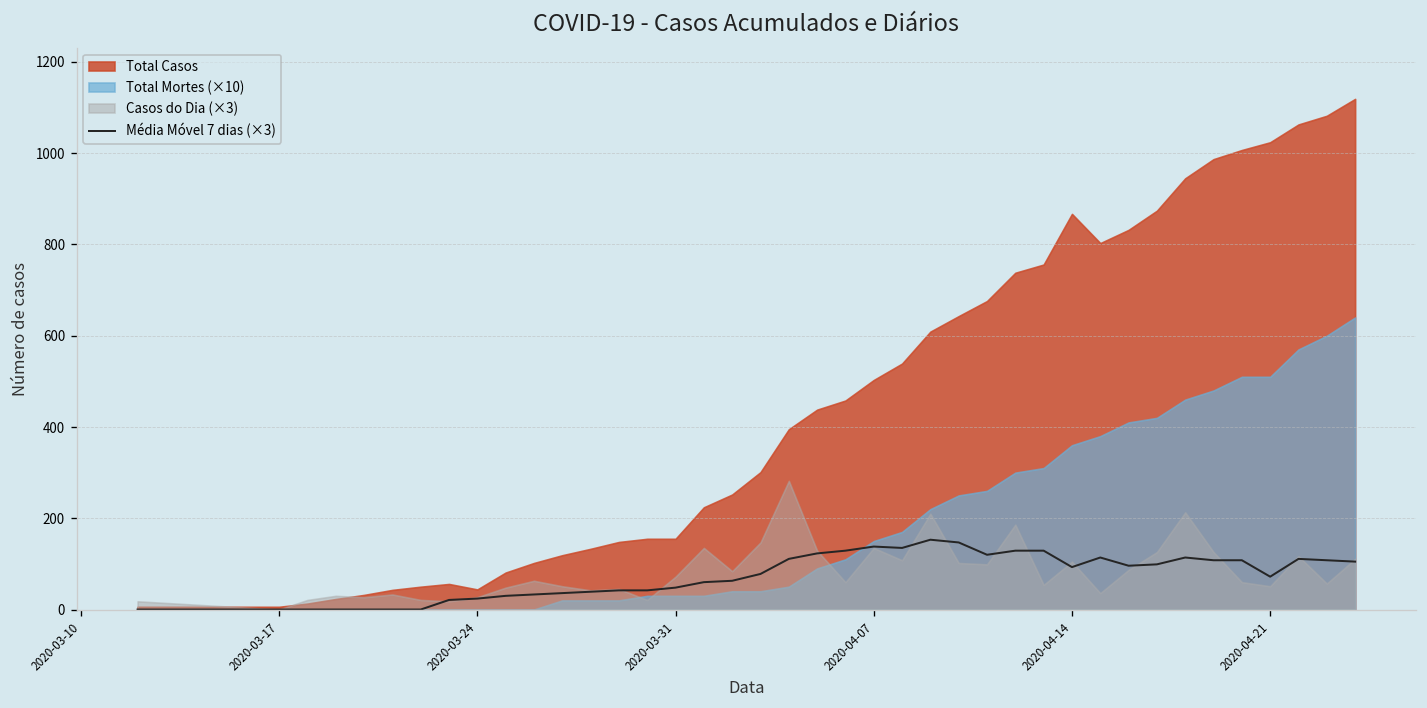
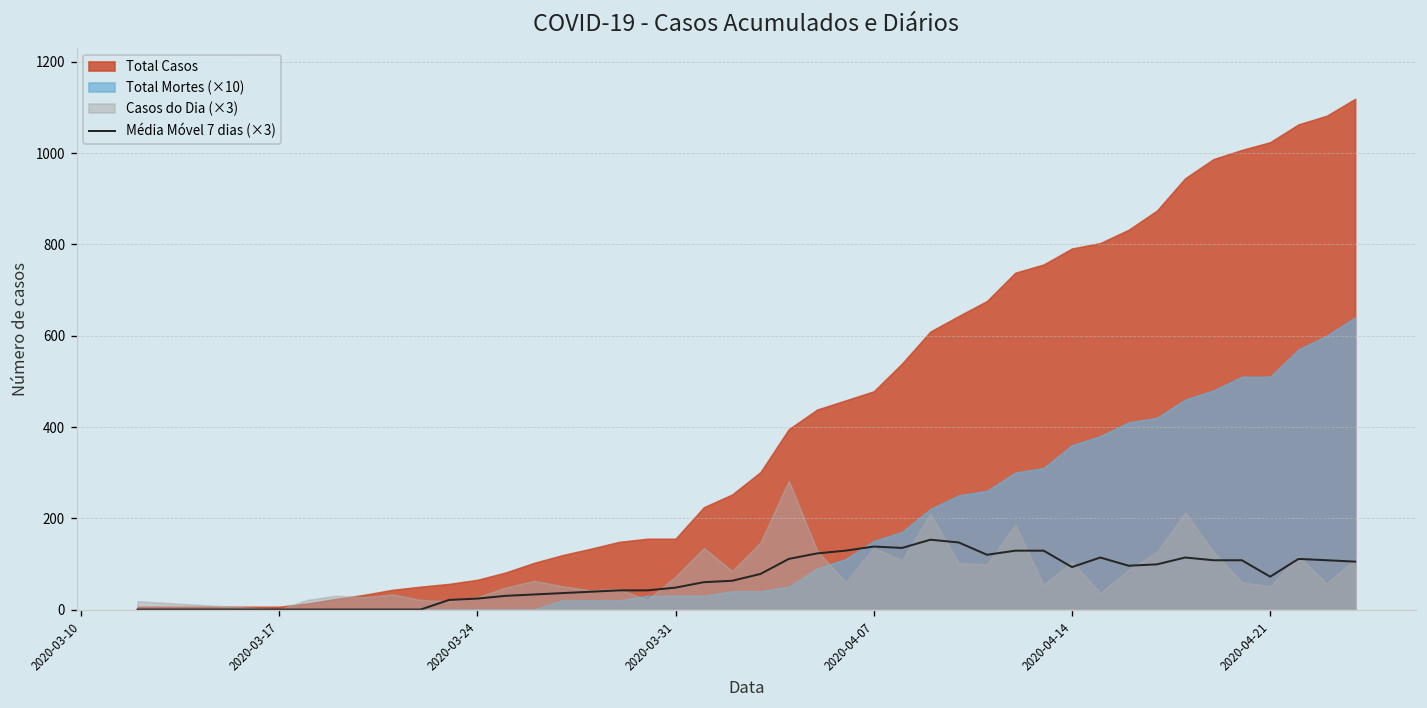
Total Casos, 2020-03-24: 40 -> 70
Total Casos, 2020-04-07: 500 -> 480
Total Casos, 2020-04-14: 870 -> 790
